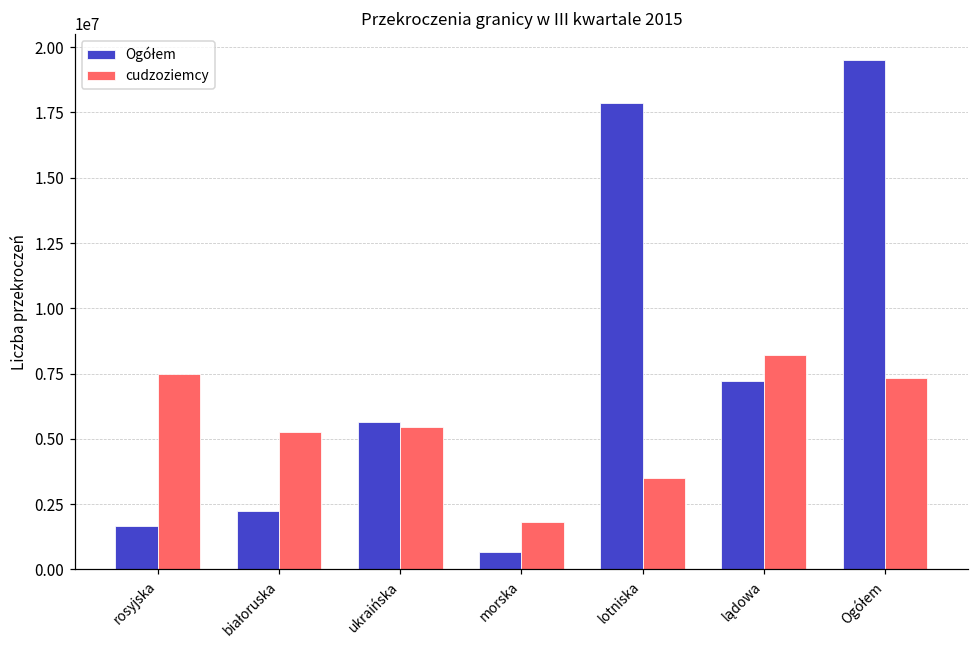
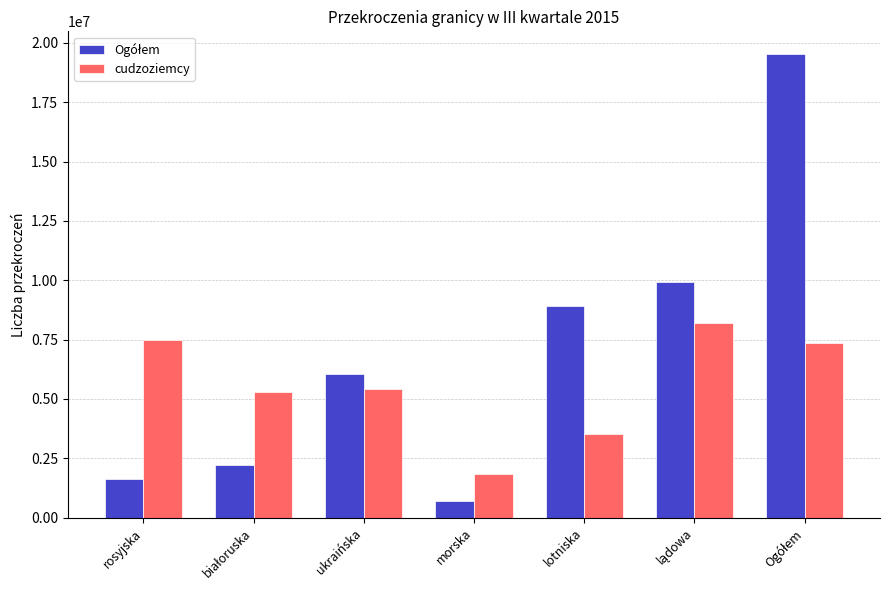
Ogółem, ukraińska: 5600000 -> 6000000
Ogółem, lotniska: 17900000 -> 8900000
Ogółem, lądowa: 7200000 -> 9900000
